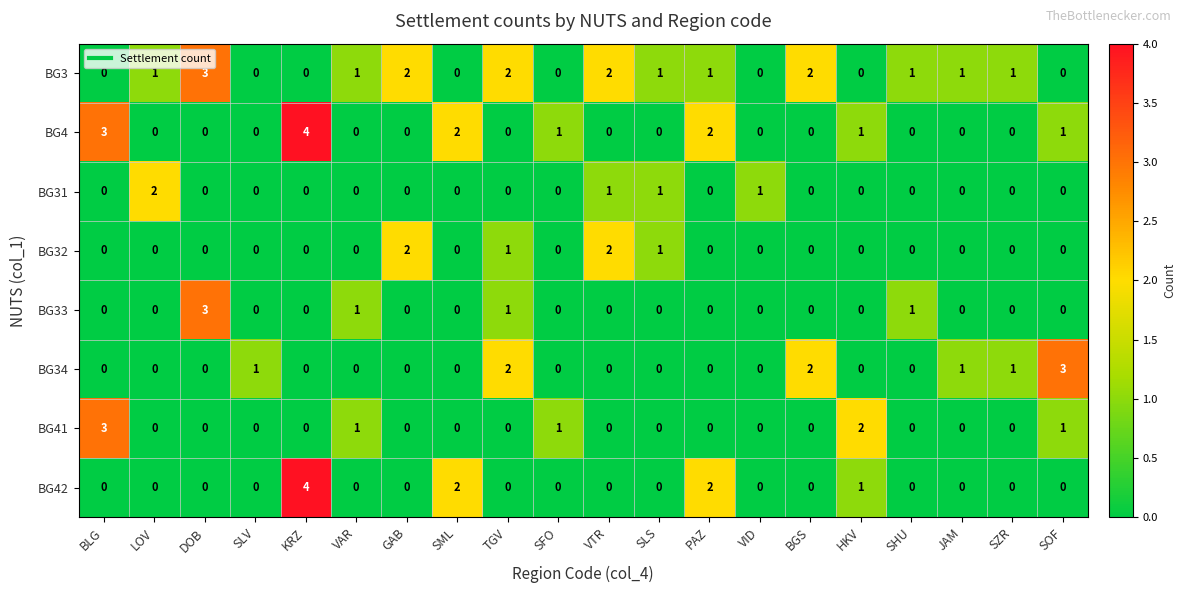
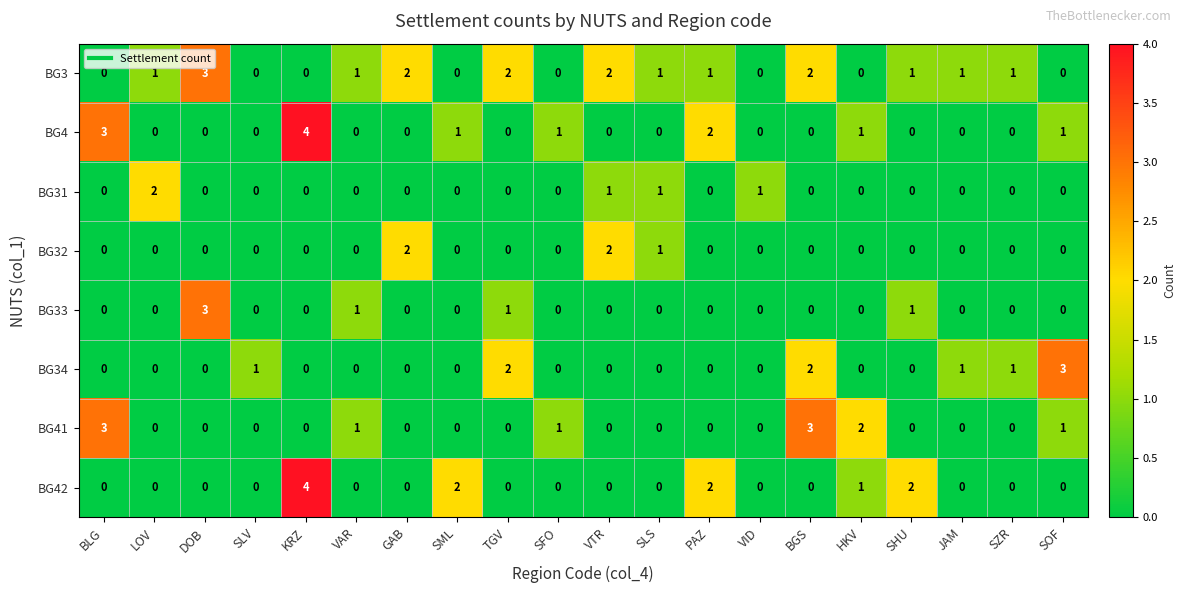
BG4, SML: 2 -> 1
BG32, TGV: 1 -> 0
BG41, BGS: 0 -> 3
BG42, SHU: 0 -> 2
